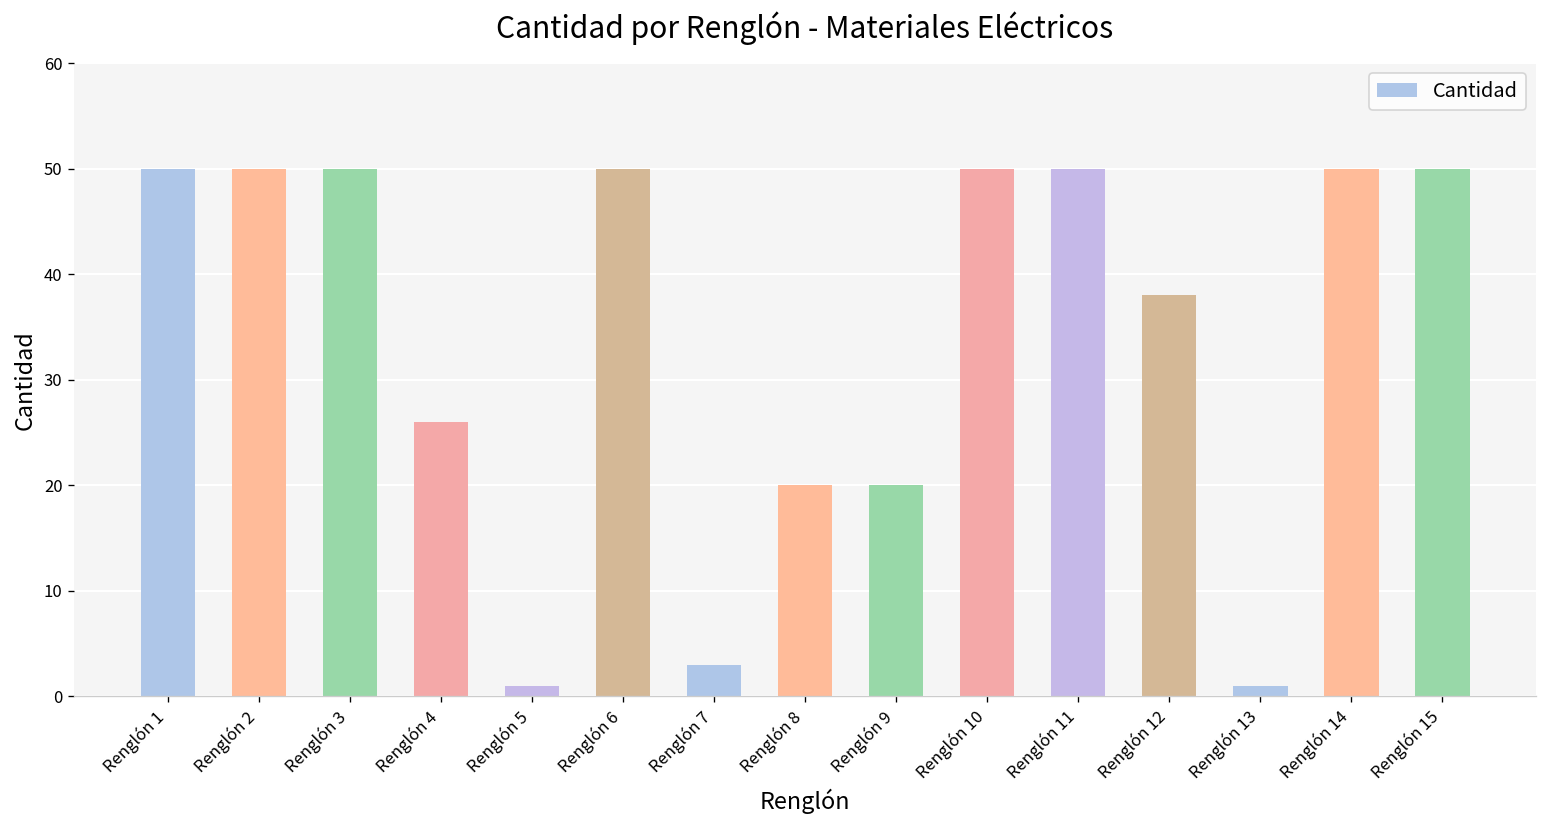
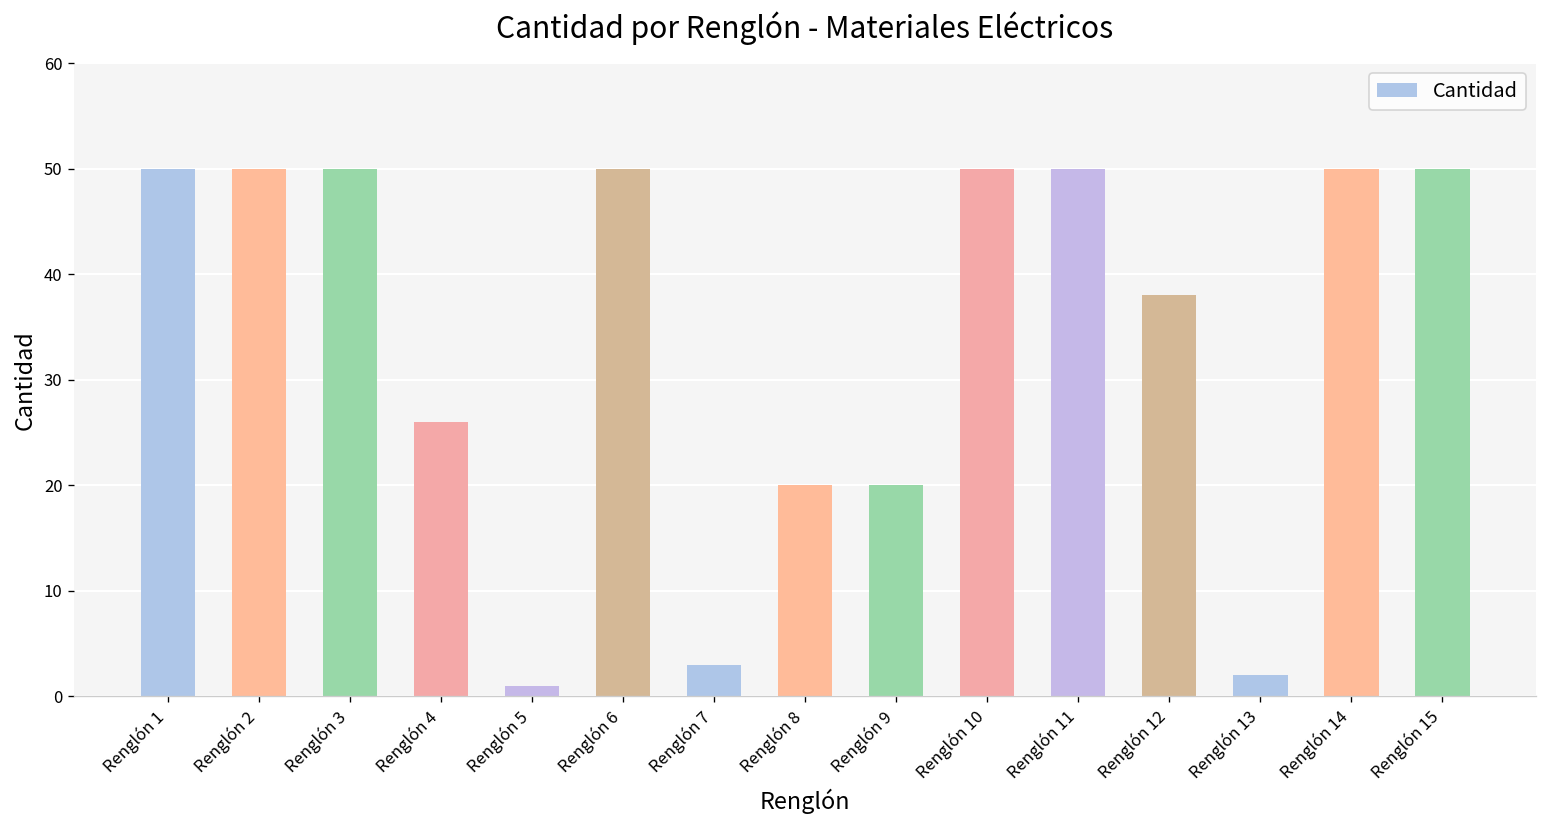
Renglón 13: 1 -> 2
